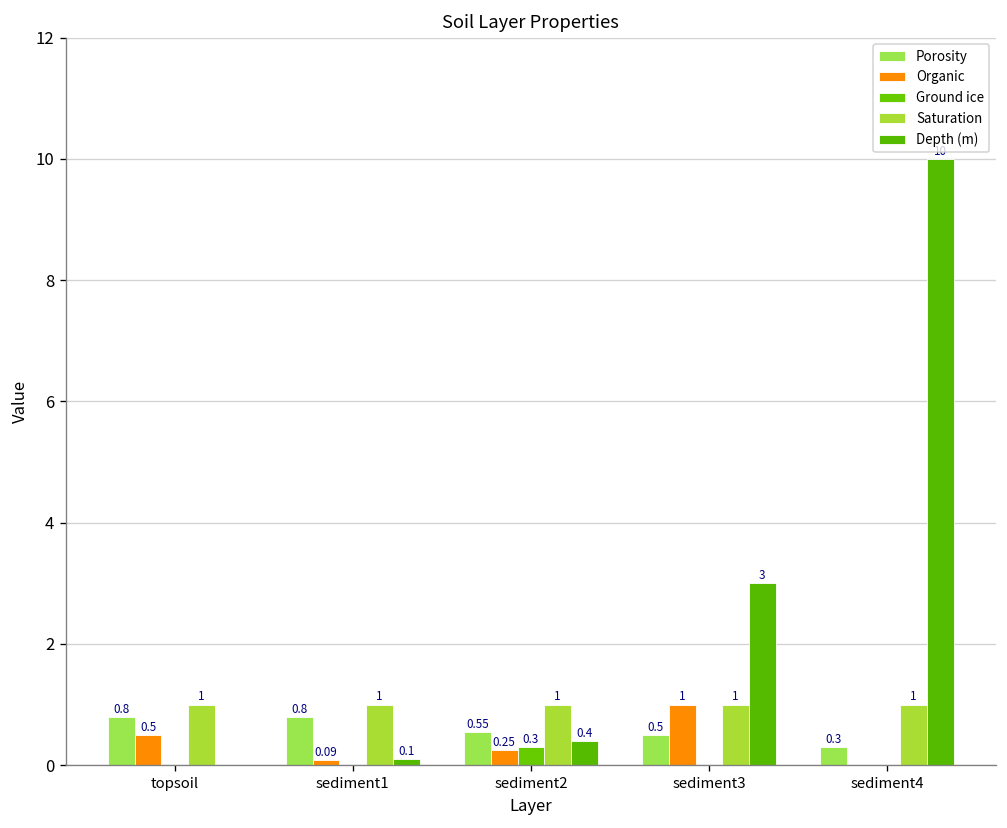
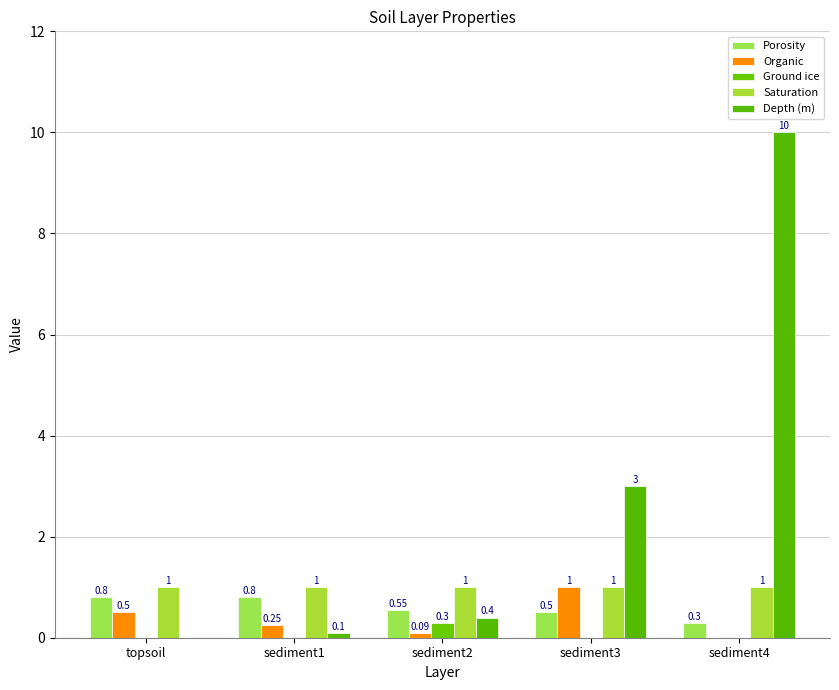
Organic, sediment1: 0.09 -> 0.25
Organic, sediment2: 0.25 -> 0.09
